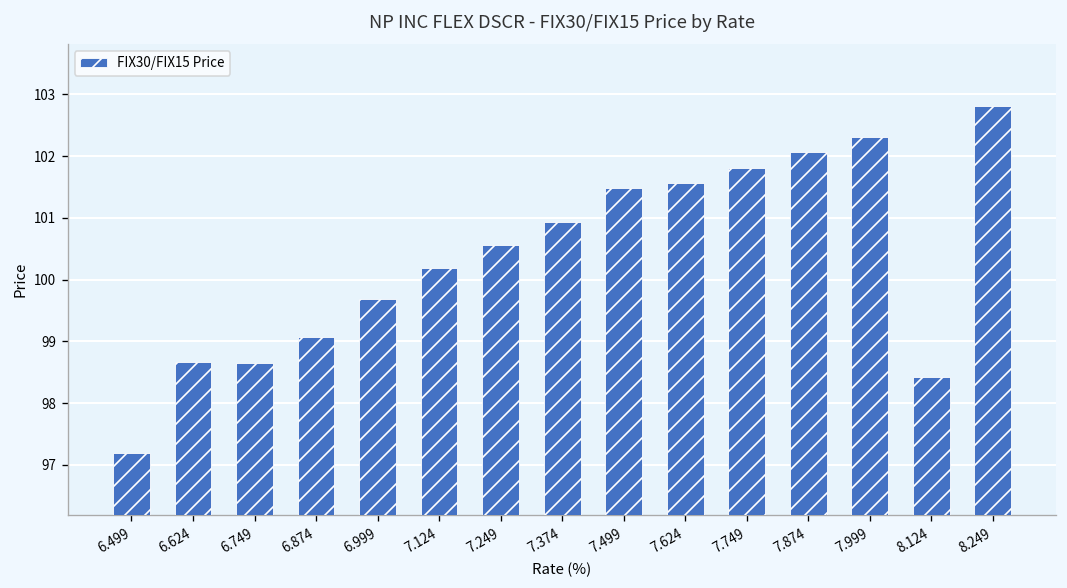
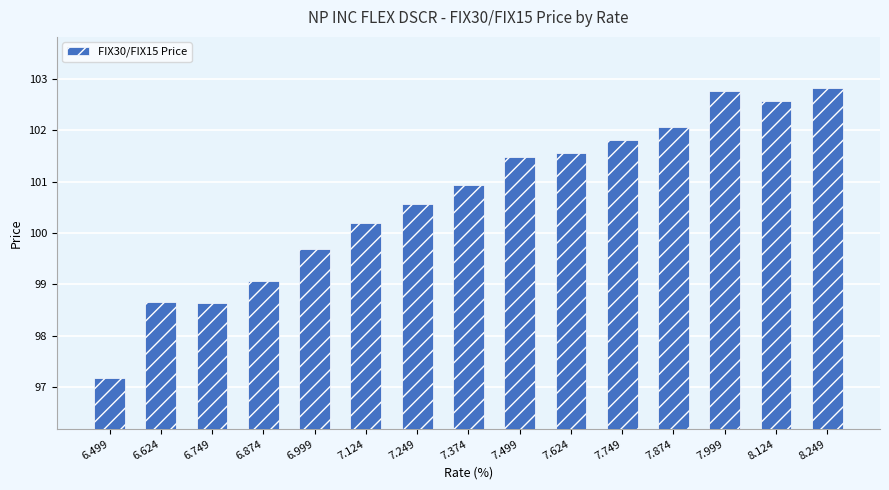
7.999: 102.3 -> 102.8
8.124: 98.4 -> 102.6
